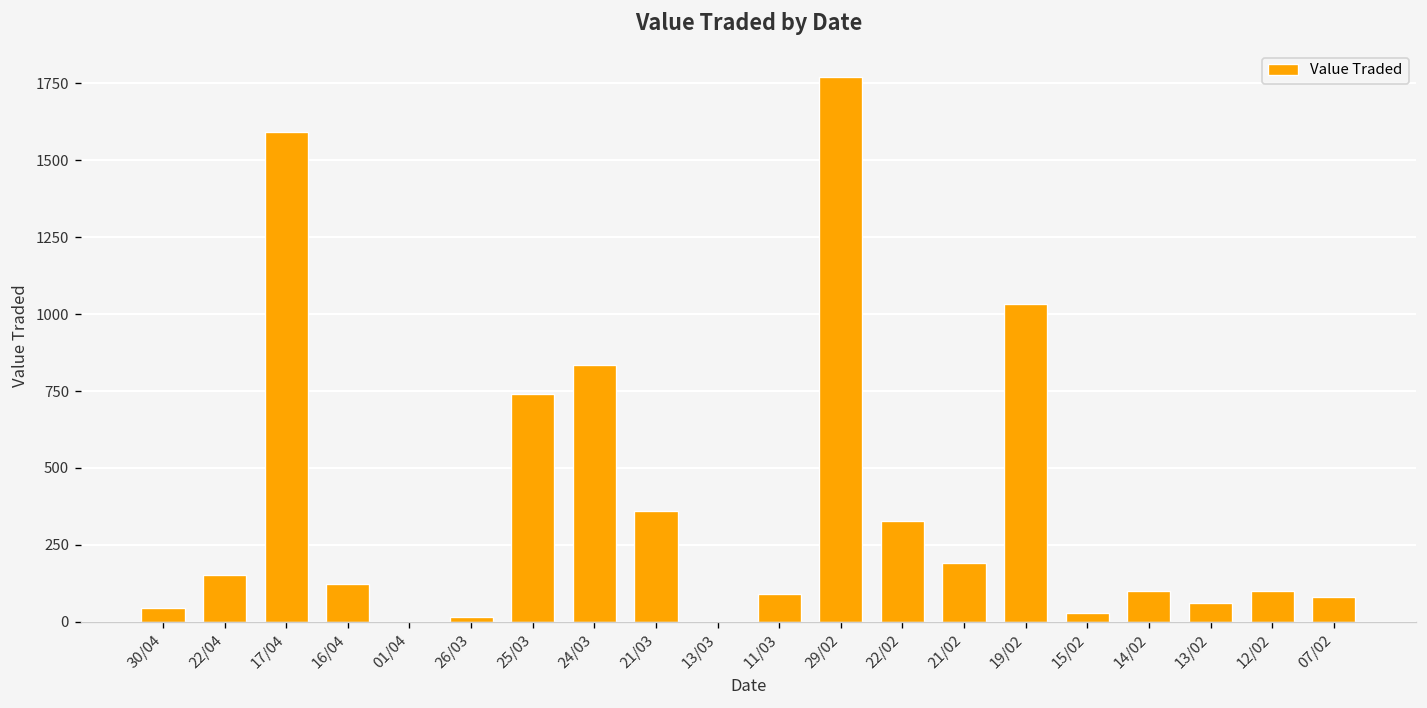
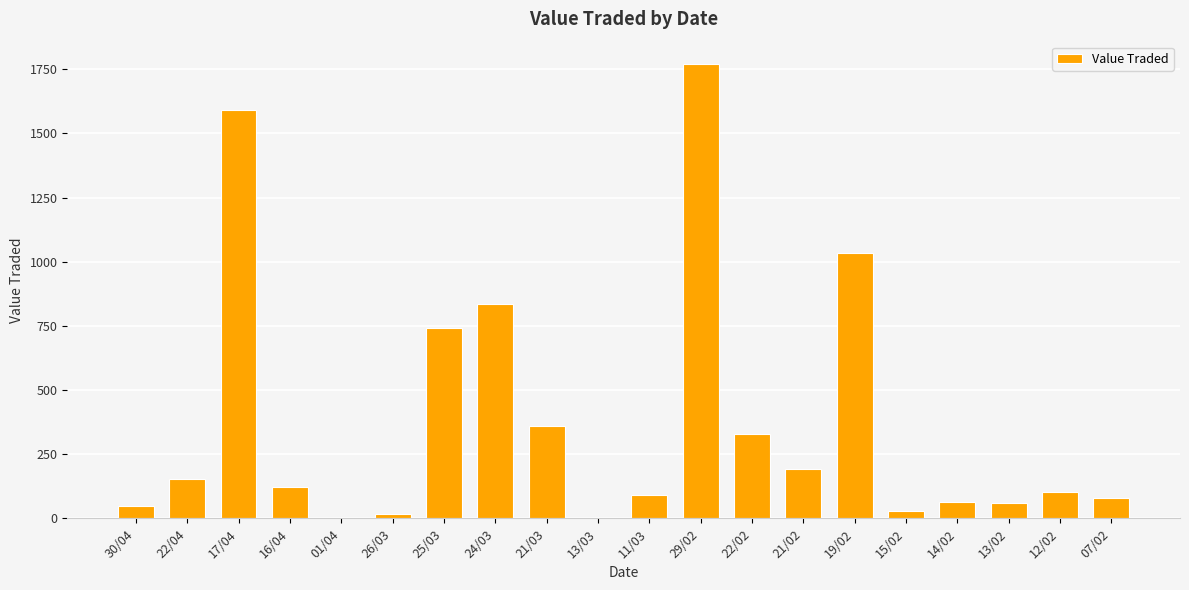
14/02: 100 -> 60
